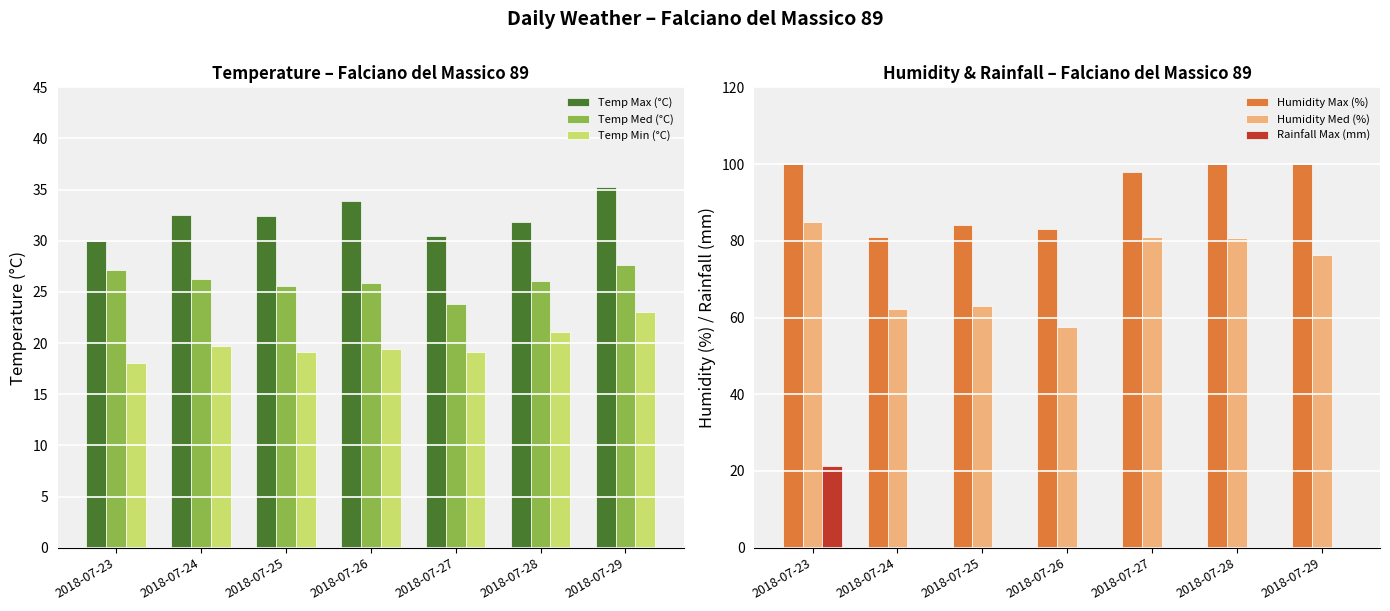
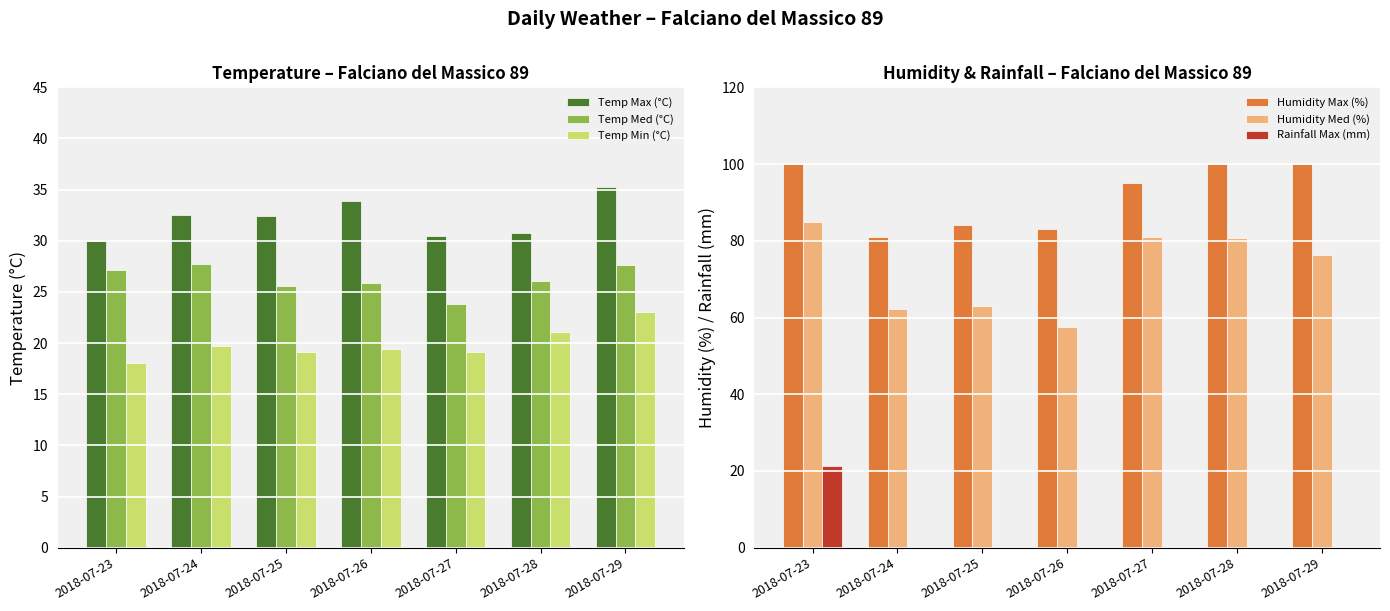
Temperature – Falciano del Massico 89, Temp Med (°C), 2018-07-24: 26.3 -> 27.7
Temperature – Falciano del Massico 89, Temp Max (°C), 2018-07-28: 31.8 -> 30.8
Humidity & Rainfall – Falciano del Massico 89, Humidity Max (%), 2018-07-27: 98 -> 95
